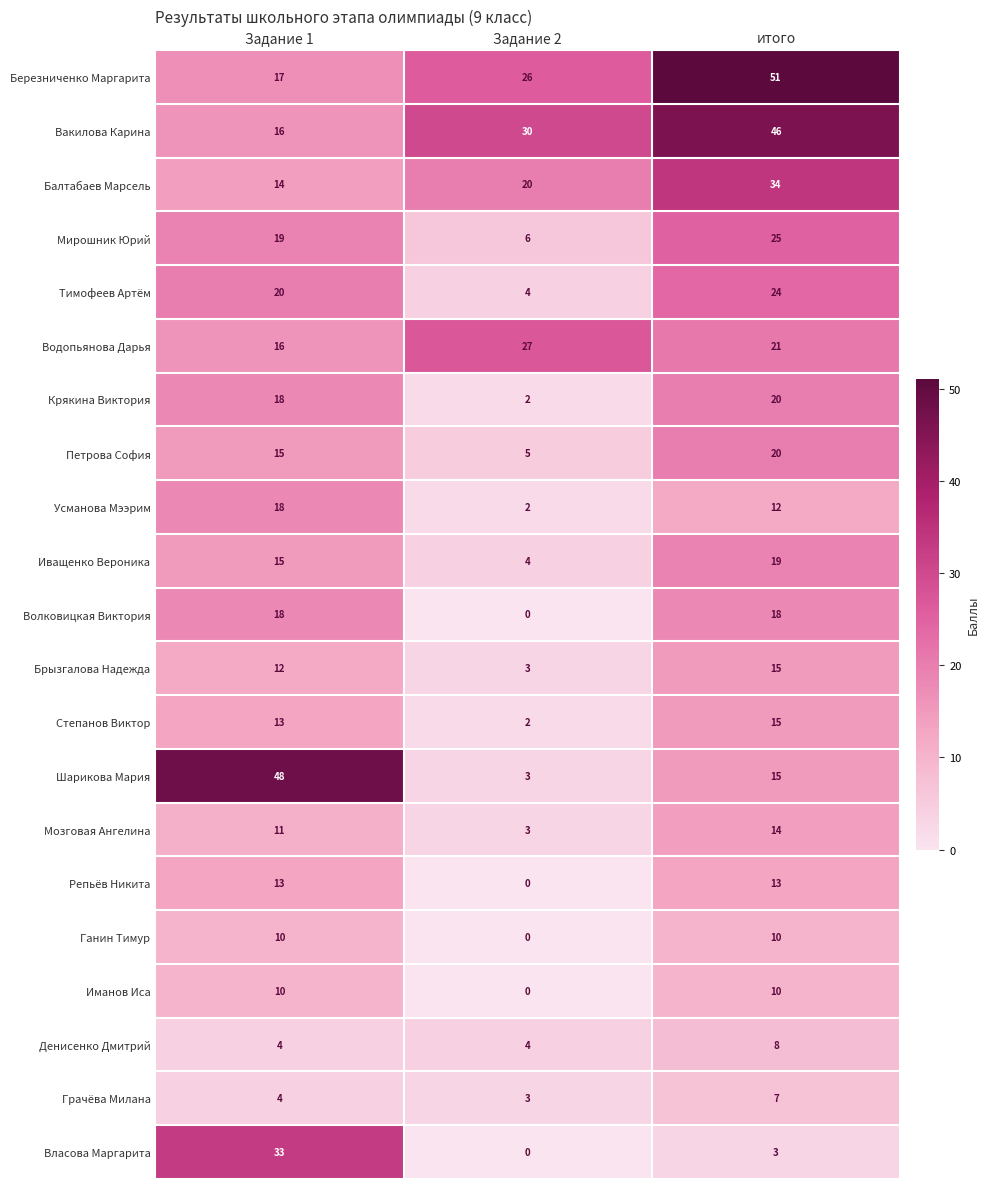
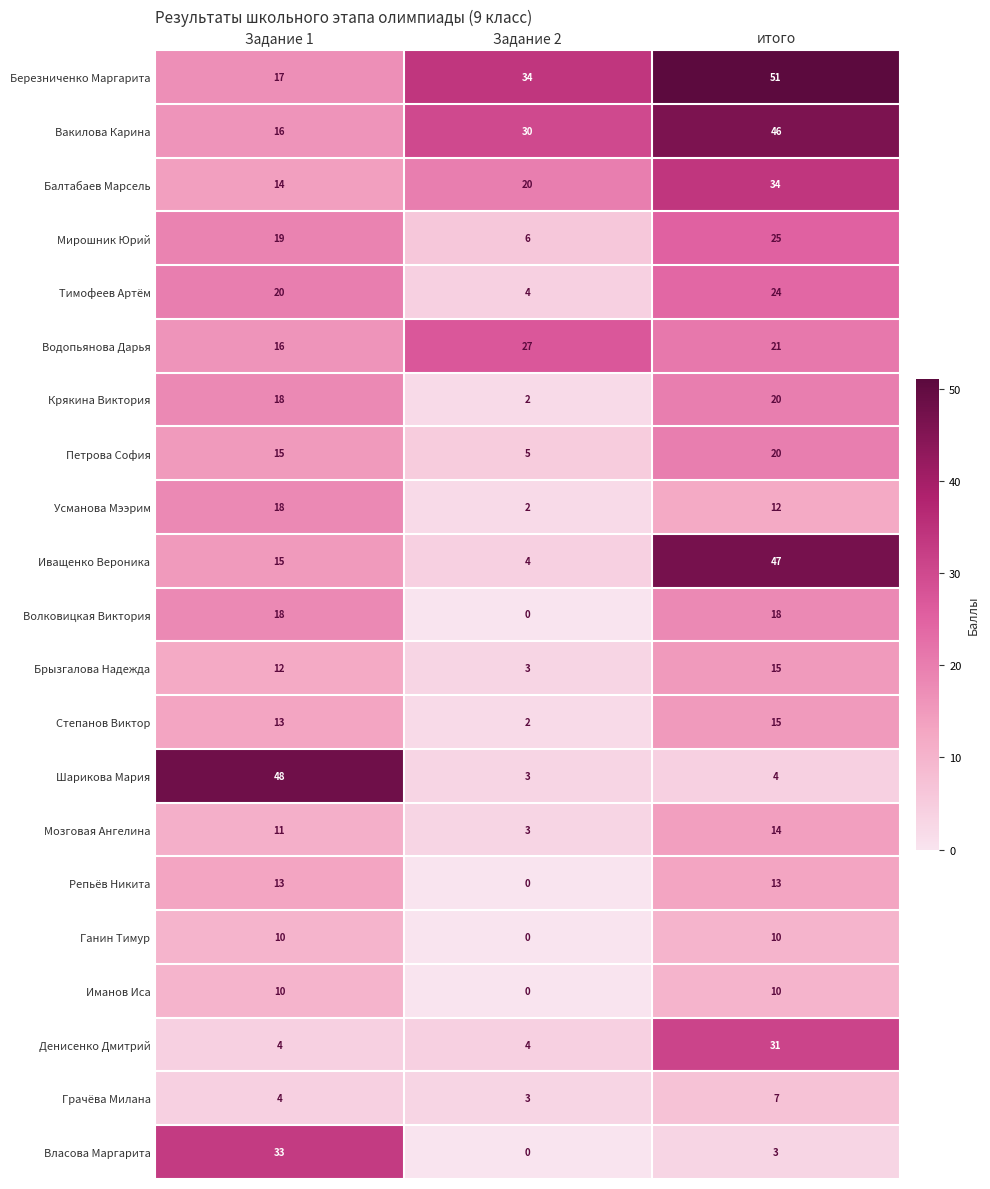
Березниченко Маргарита, Задание 2: 26 -> 34
Иващенко Вероника, итого: 19 -> 47
Шарикова Мария, итого: 15 -> 4
Денисенко Дмитрий, итого: 8 -> 31
